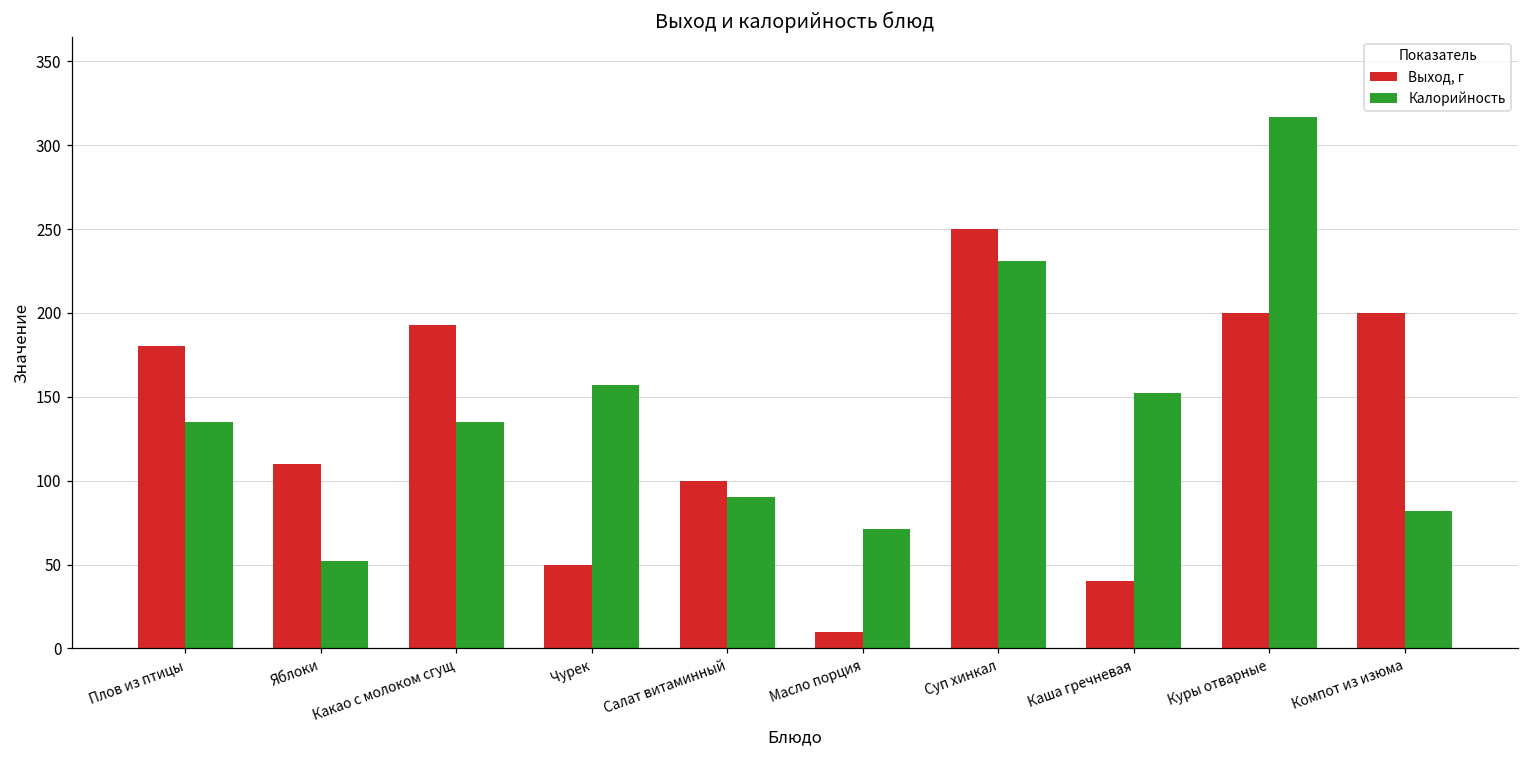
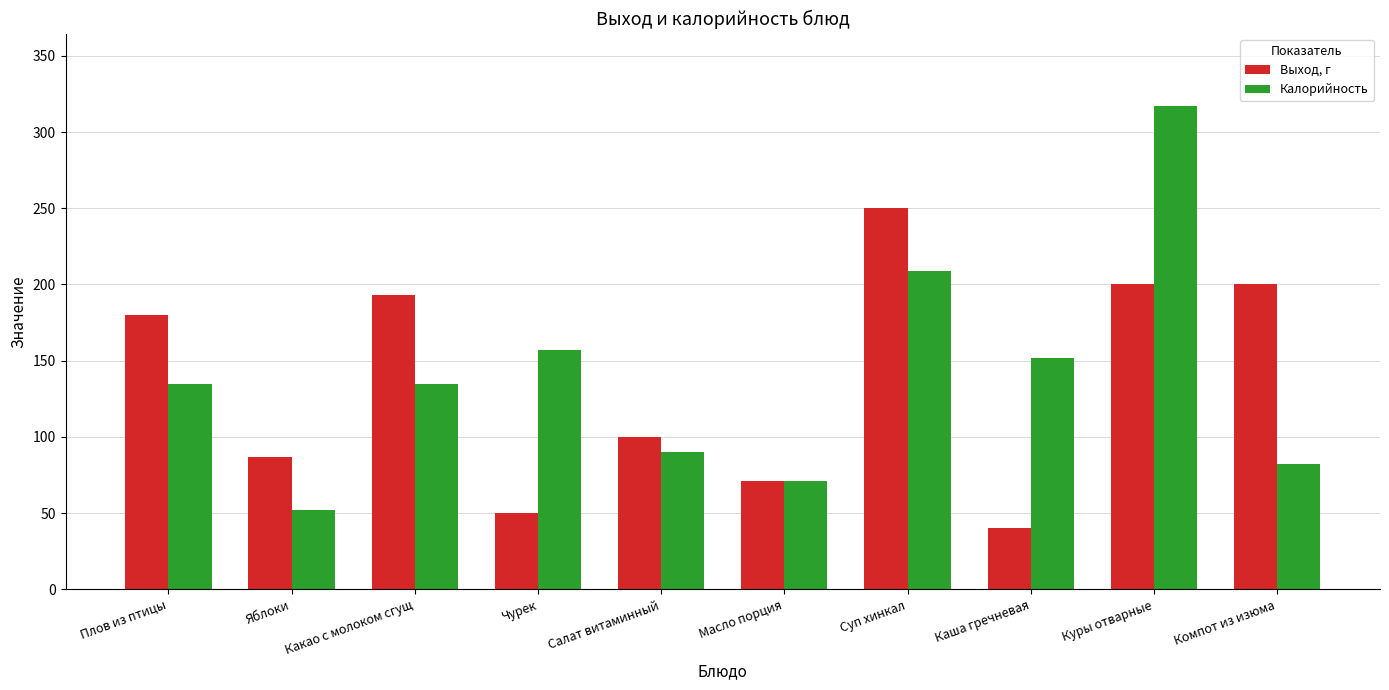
Выход, г, Яблоки: 110 -> 87
Выход, г, Масло порция: 10 -> 71
Калорийность, Суп хинкал: 231 -> 209
